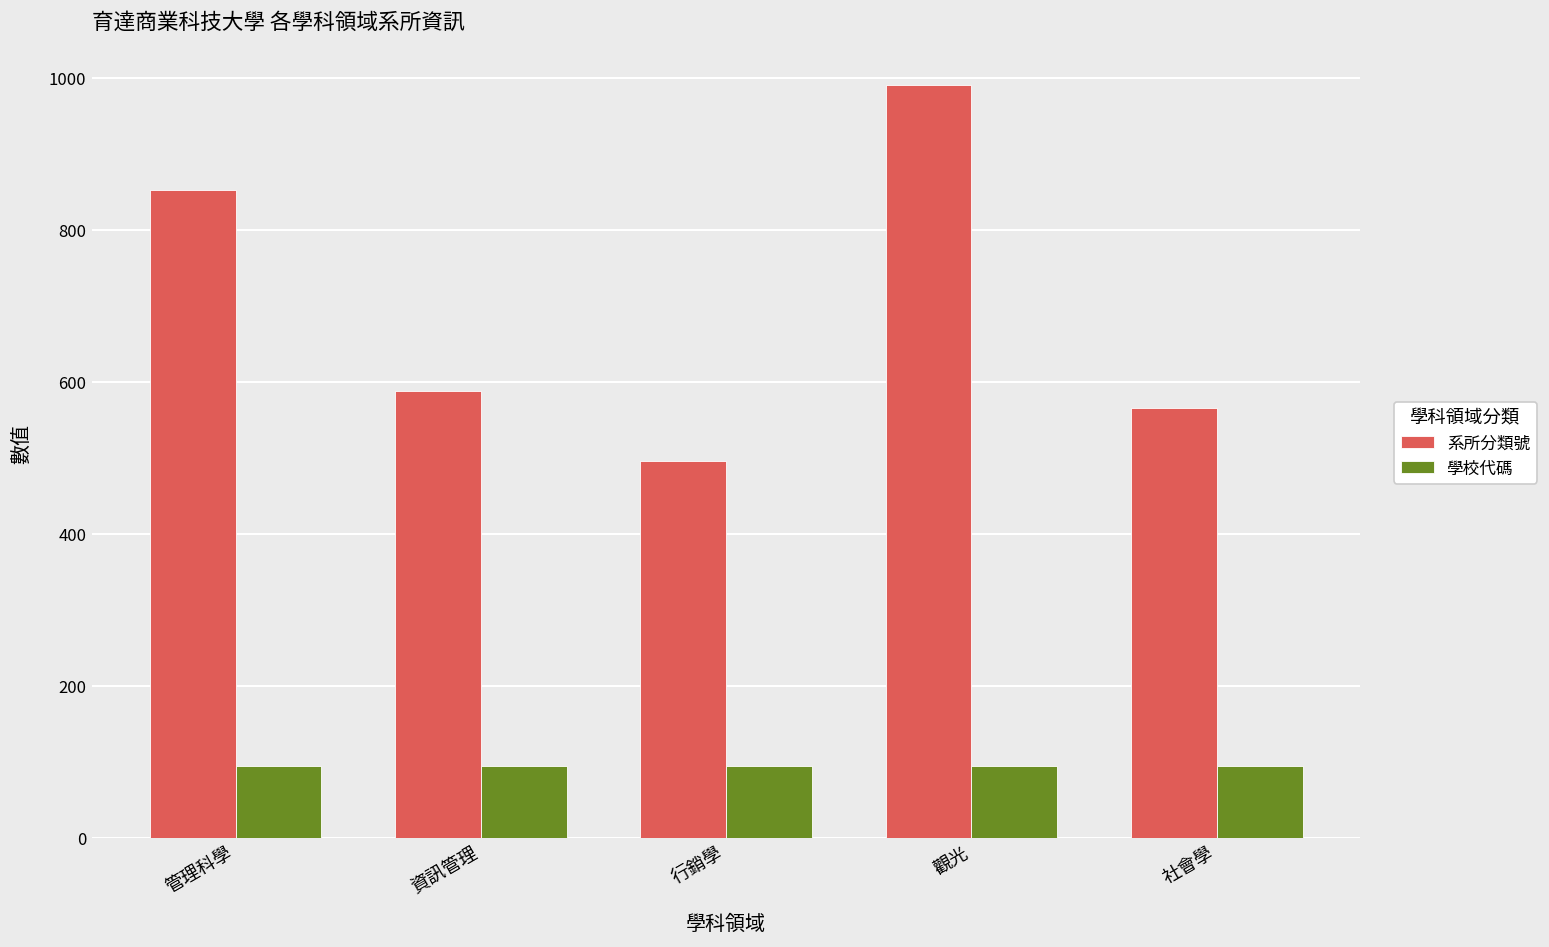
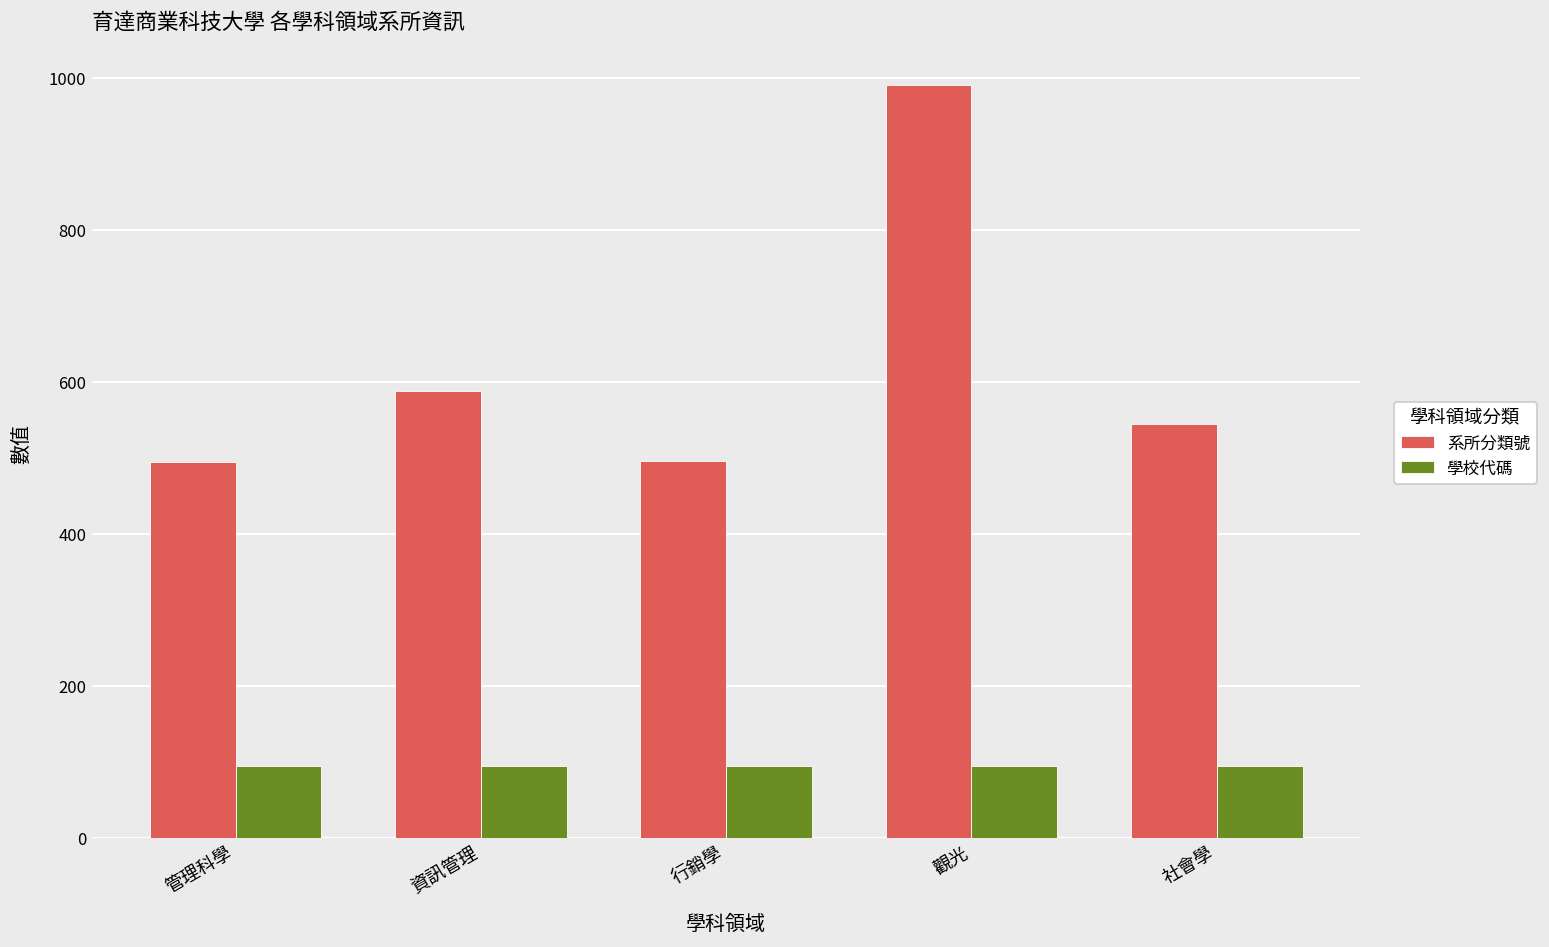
系所分類號, 管理科學: 850 -> 490
系所分類號, 社會學: 570 -> 540
